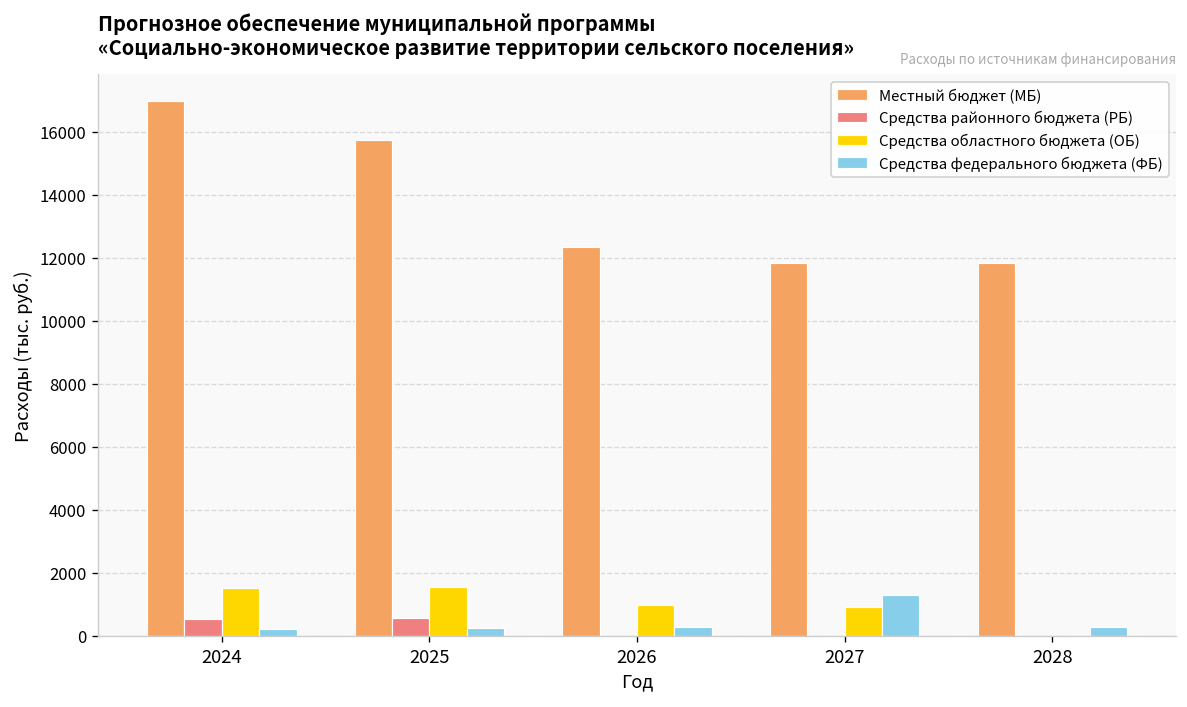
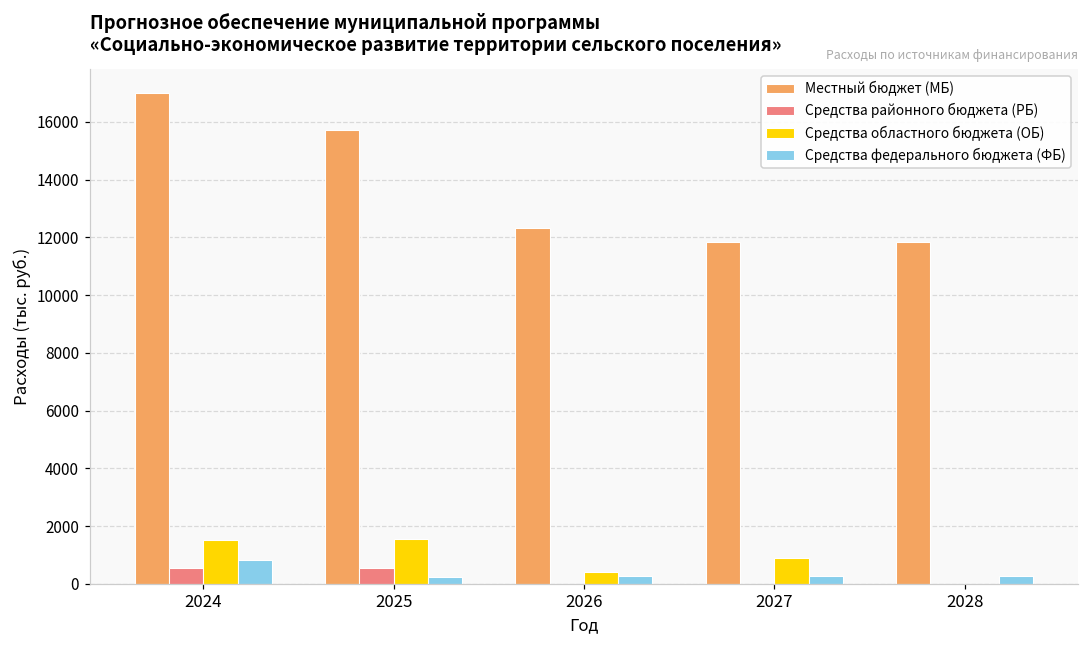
Средства федерального бюджета (ФБ), 2024: 200 -> 800
Средства областного бюджета (ОБ), 2026: 1000 -> 400
Средства федерального бюджета (ФБ), 2027: 1300 -> 300
